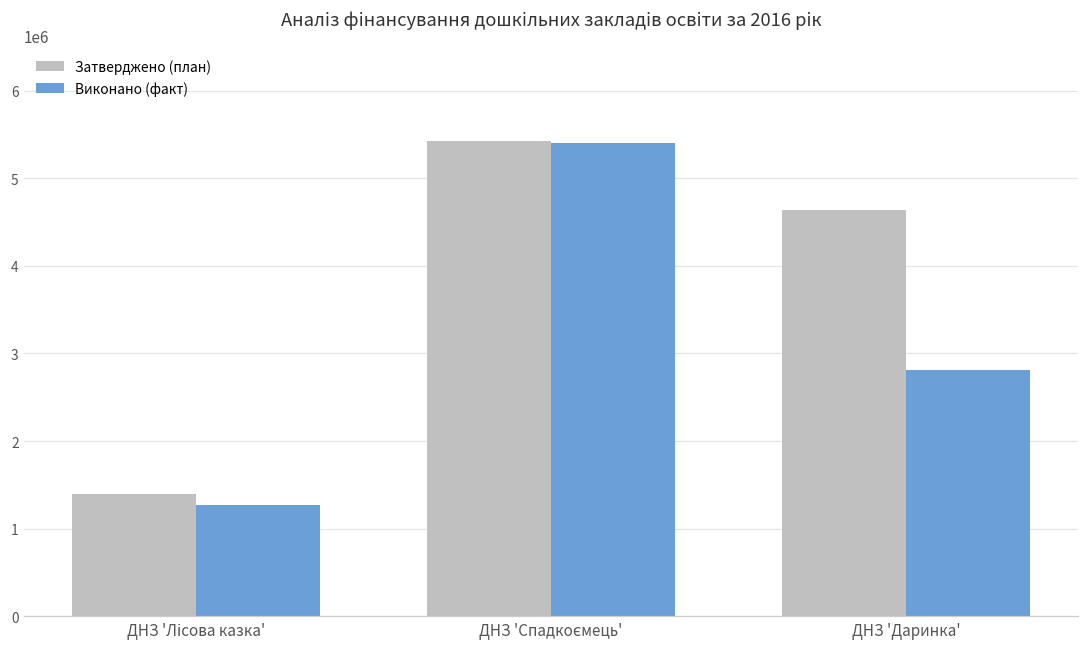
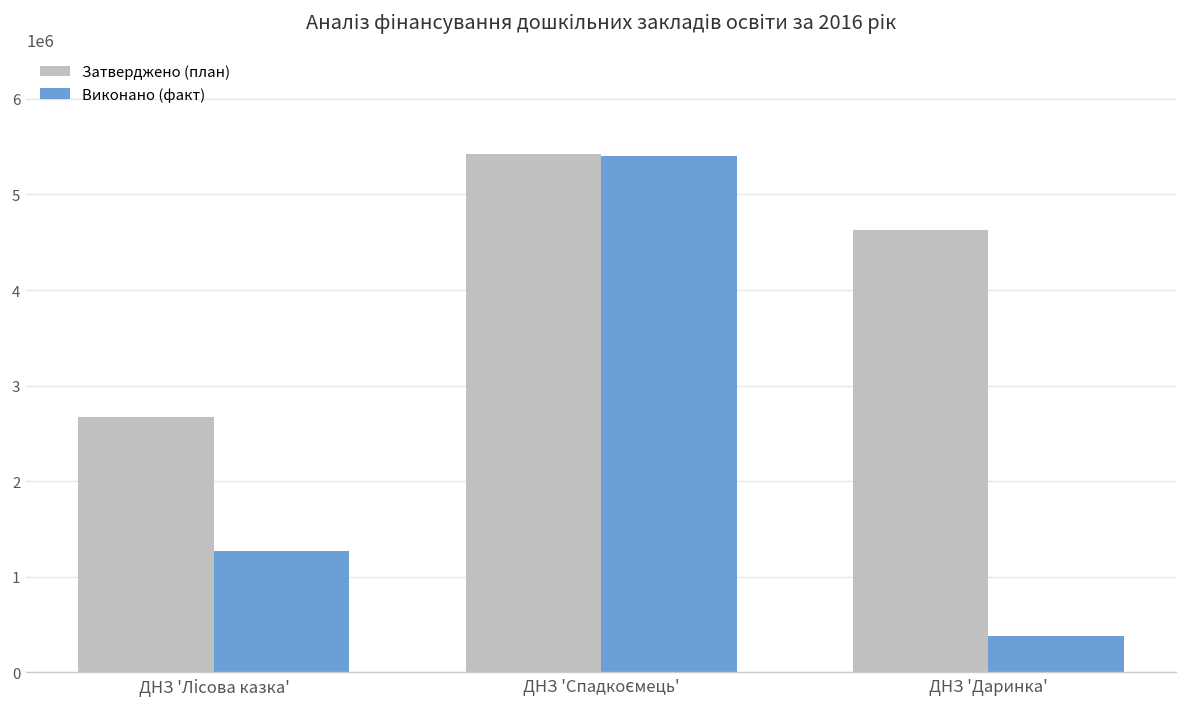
Затверджено (план), ДНЗ 'Лісова казка': 1400000 -> 2700000
Виконано (факт), ДНЗ 'Даринка': 2800000 -> 400000
